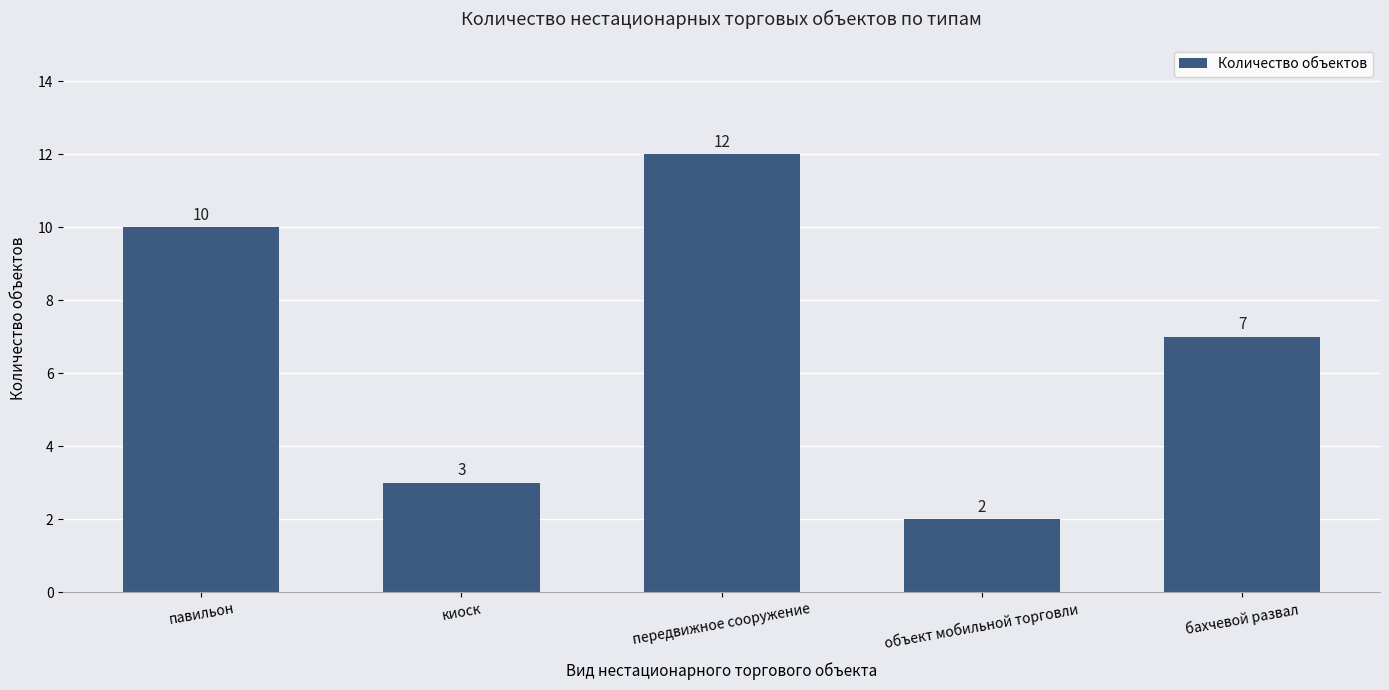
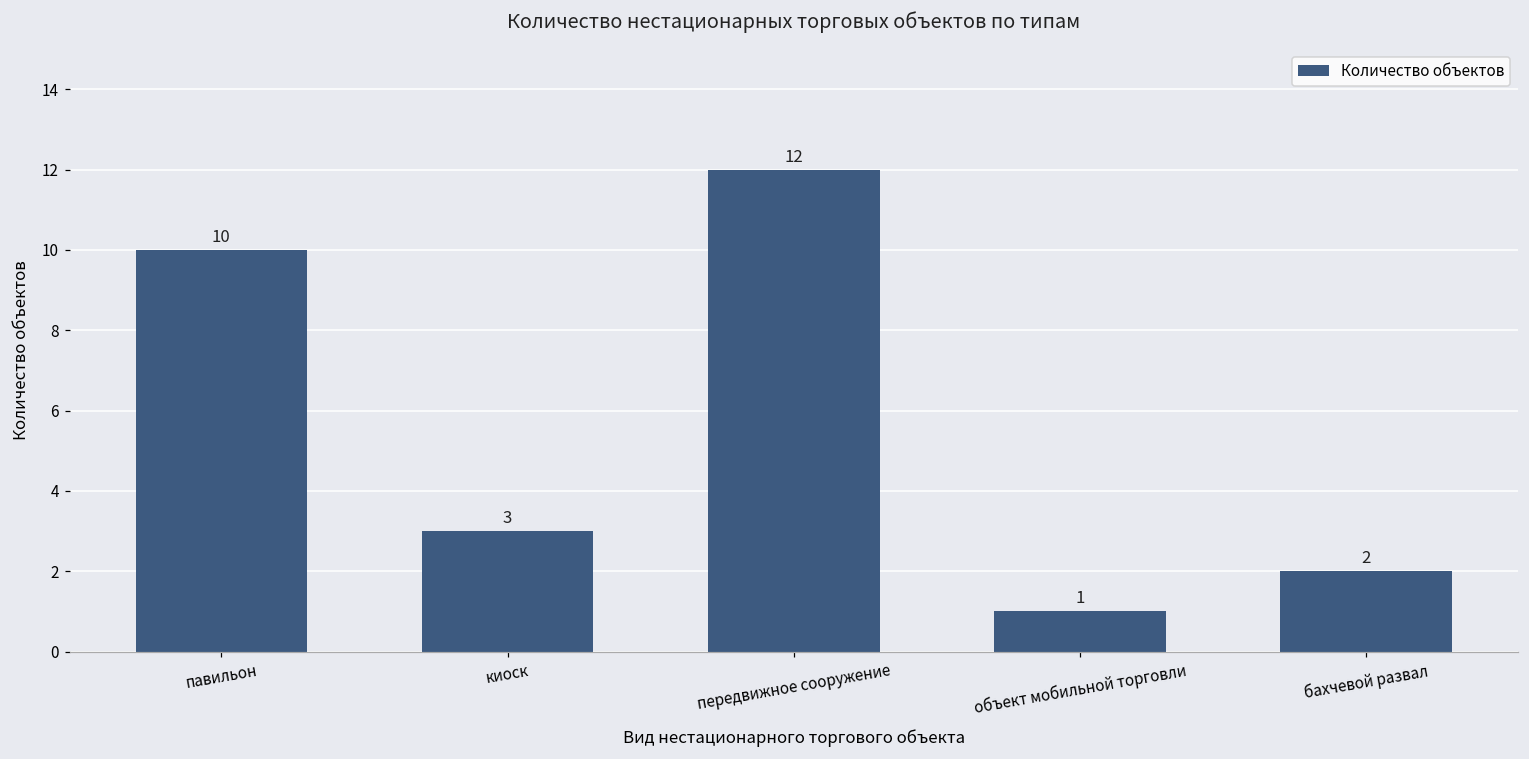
объект мобильной торговли: 2 -> 1
бахчевой развал: 7 -> 2
